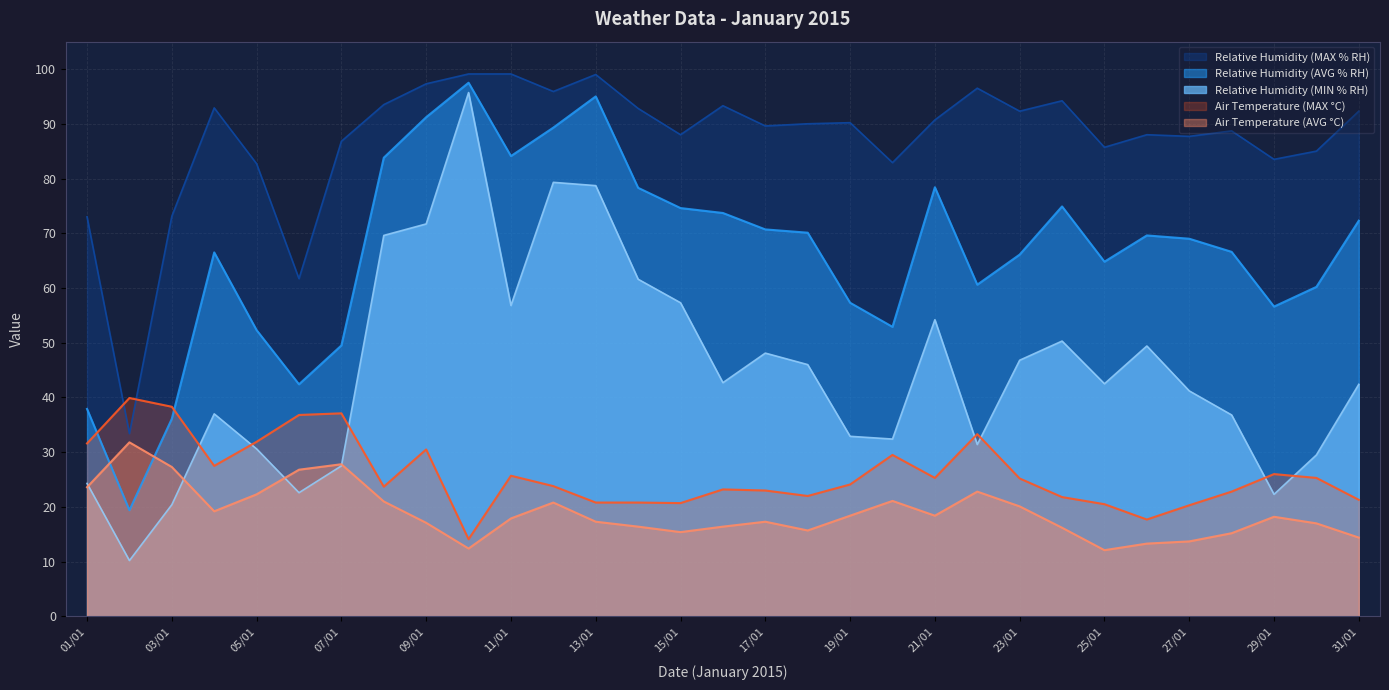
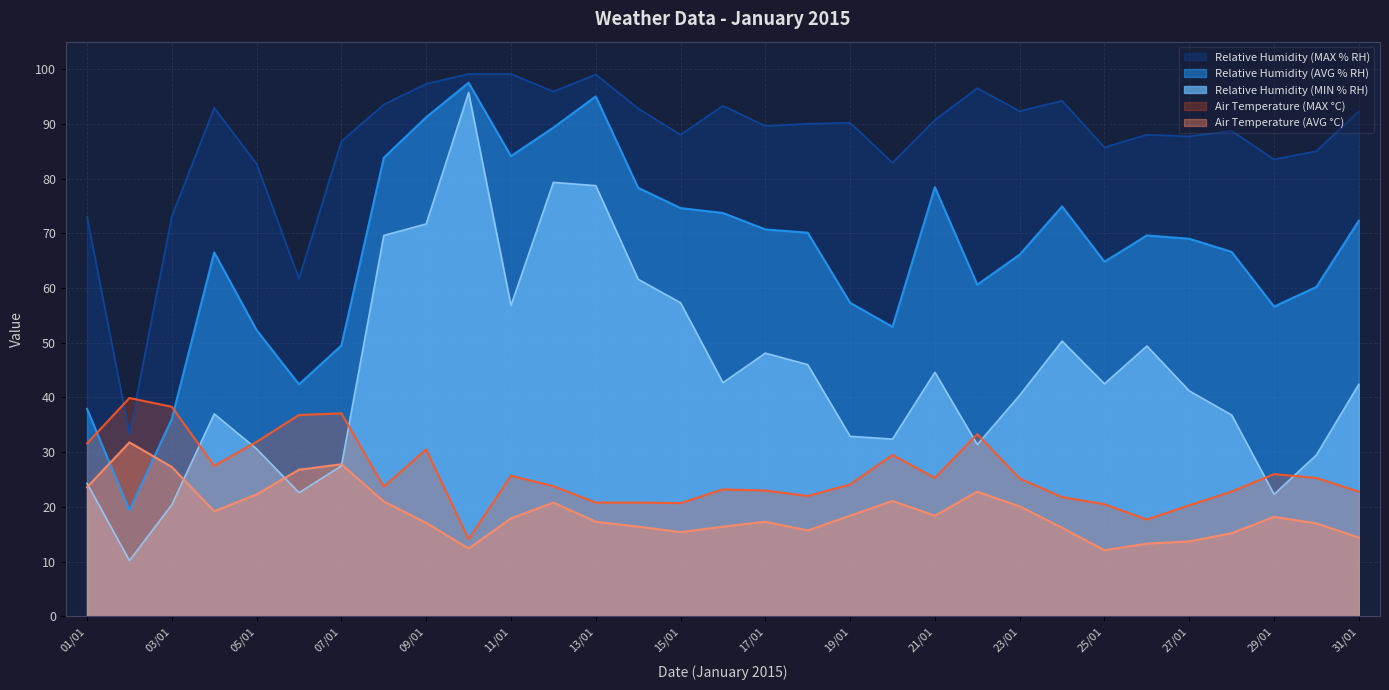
Relative Humidity (MIN % RH), 21/01: 54 -> 45
Relative Humidity (MIN % RH), 23/01: 47 -> 40
Air Temperature (MAX °C), 31/01: 21 -> 23
